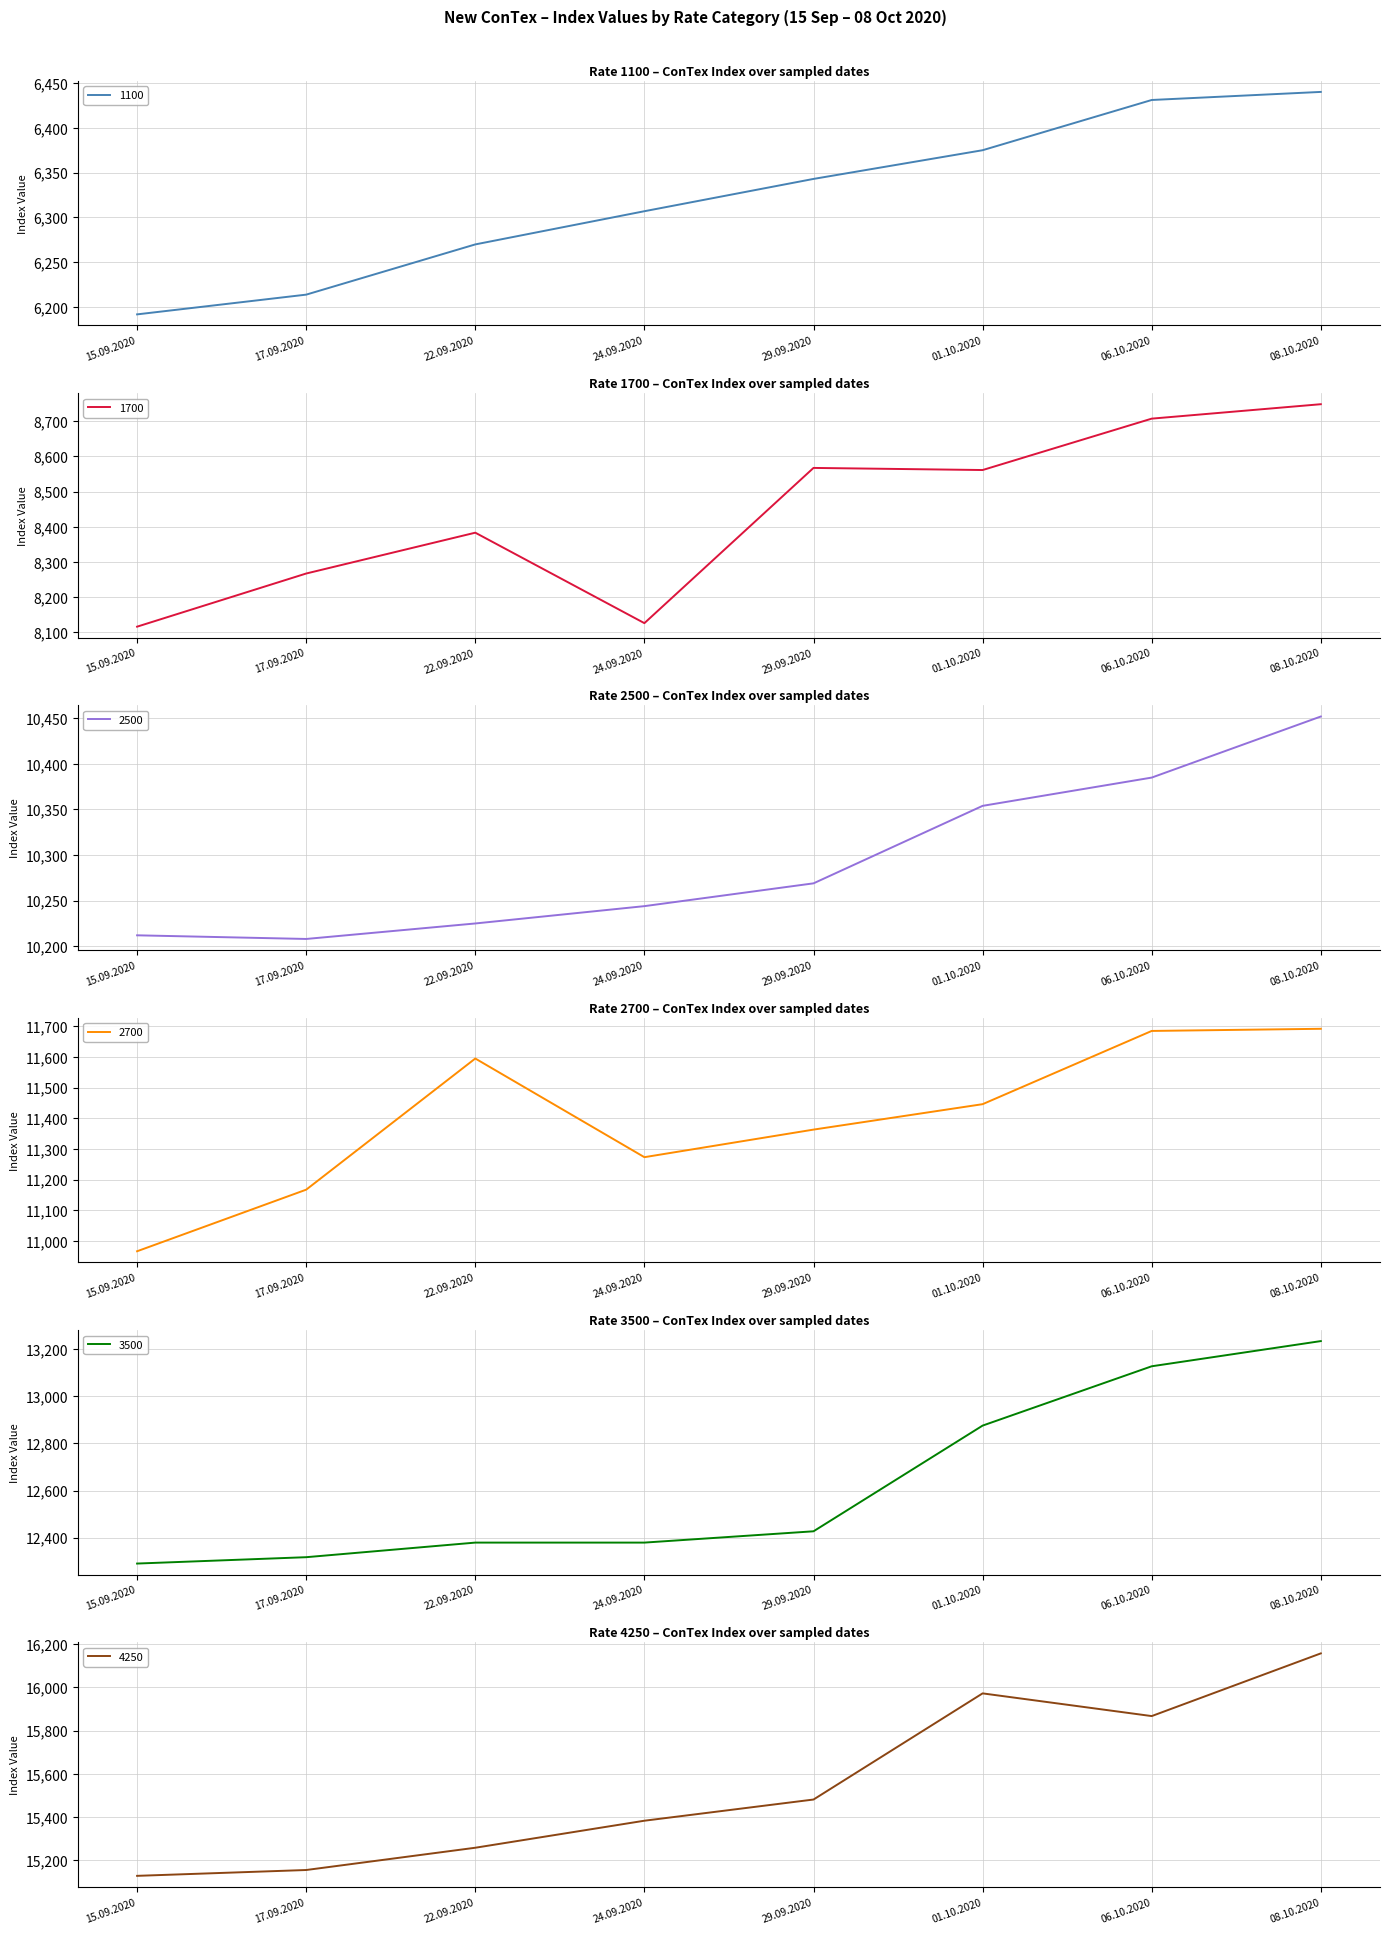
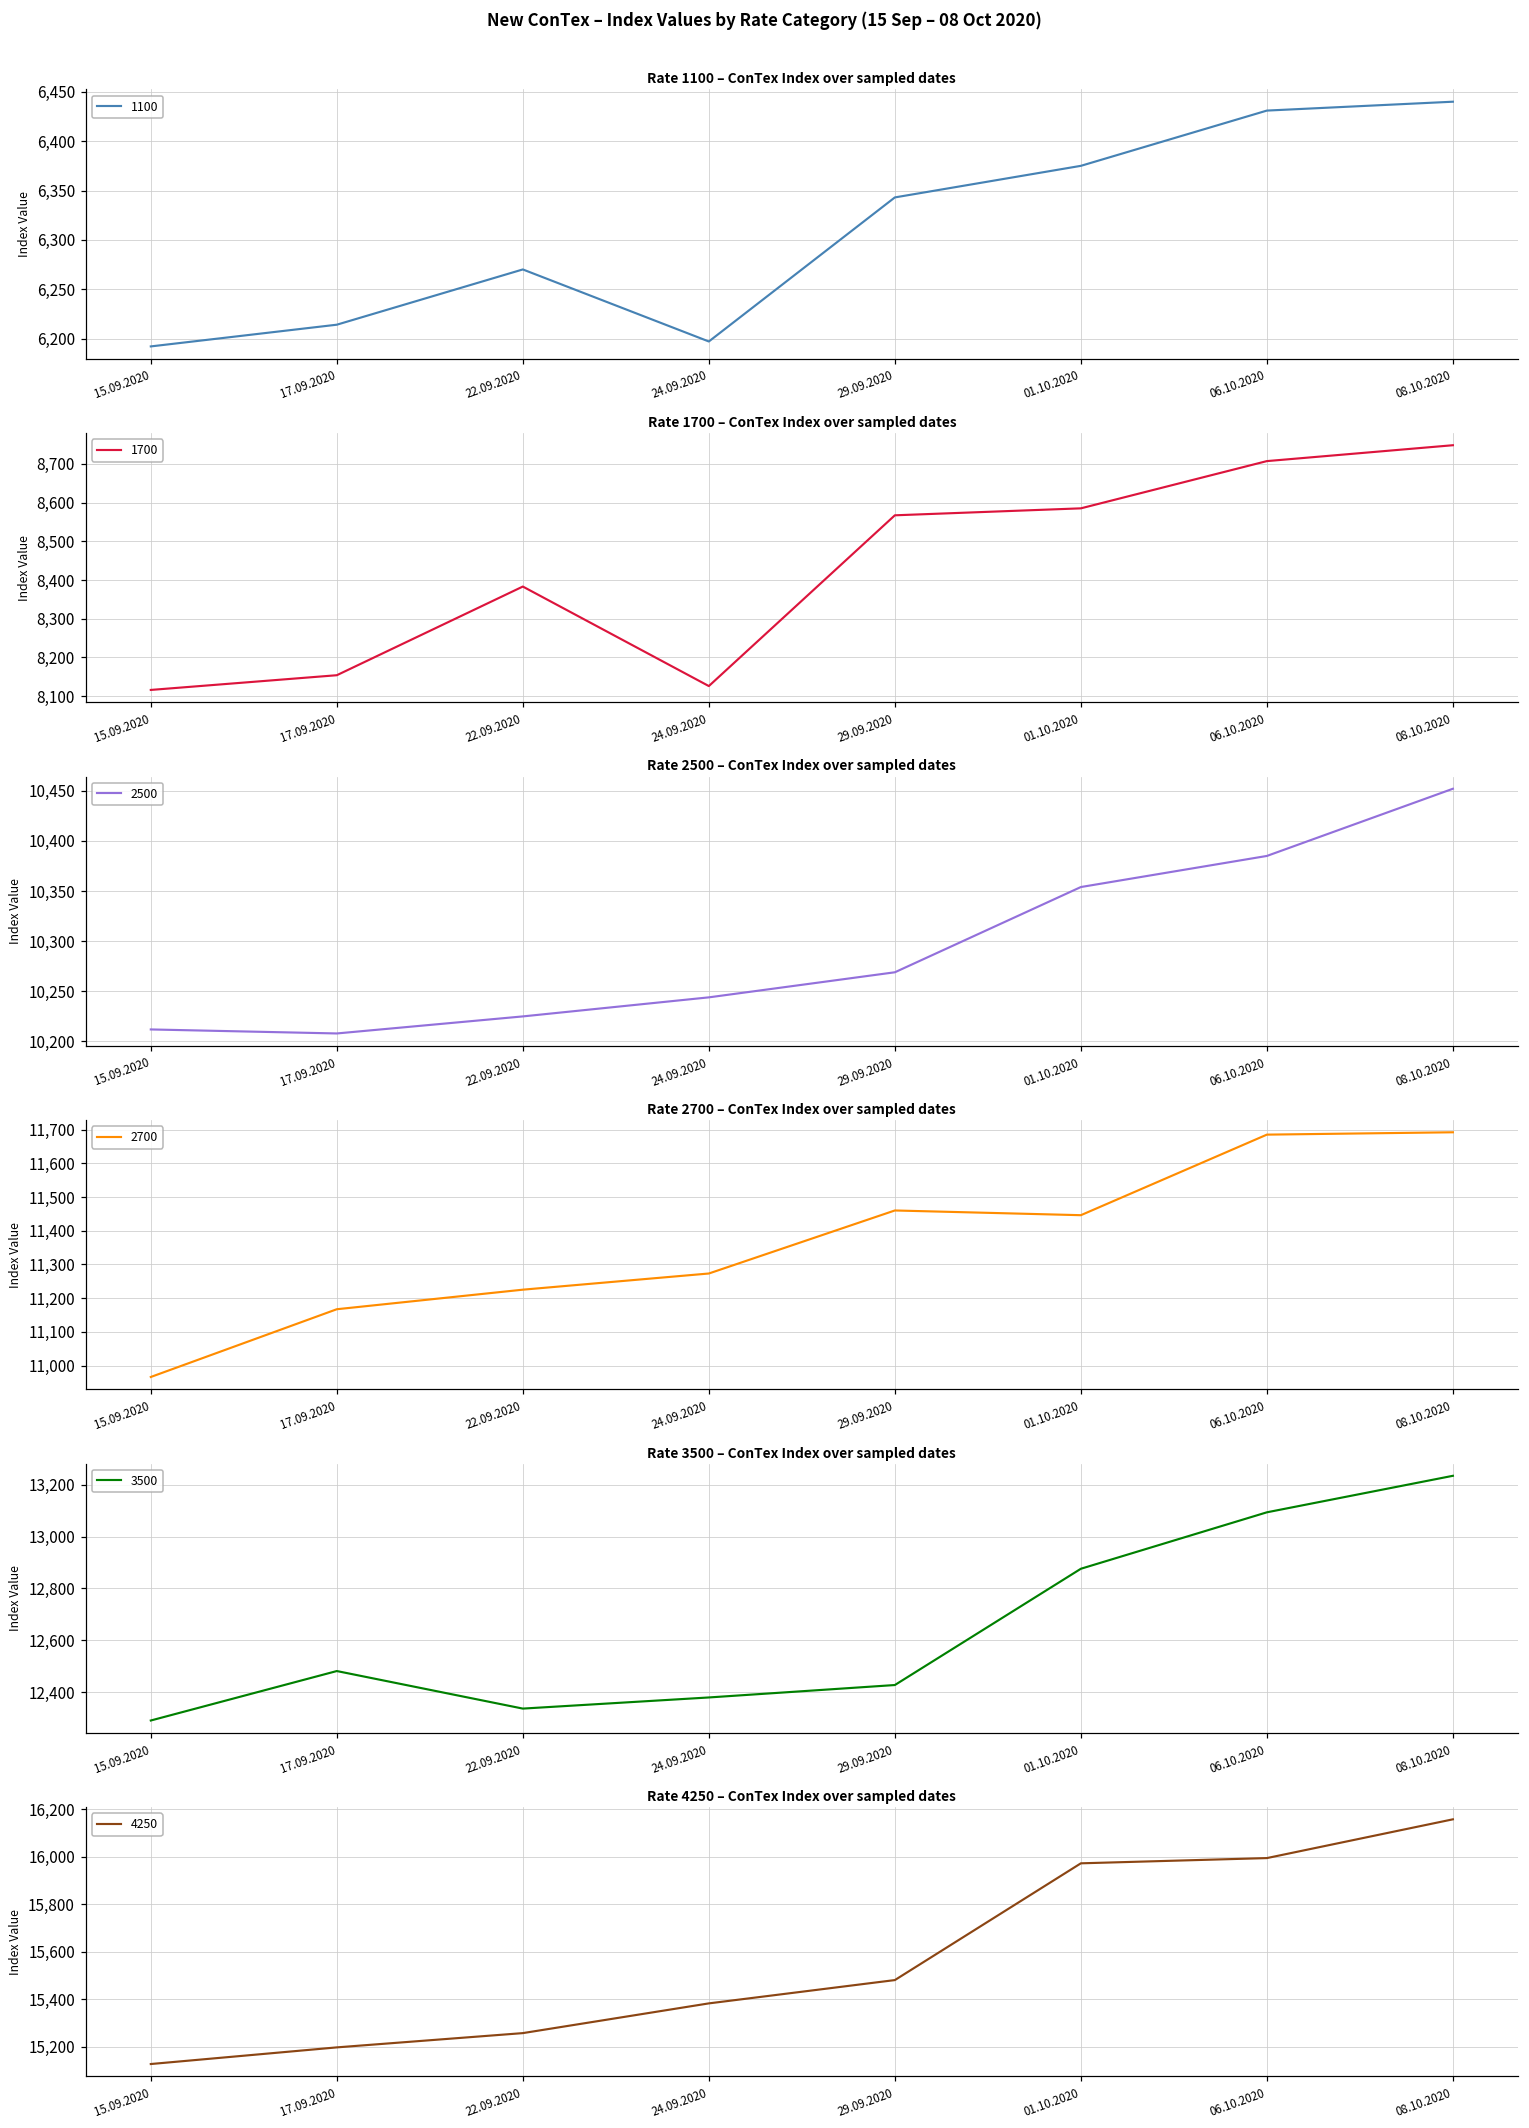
Rate 1100 – ConTex Index over sampled dates, 24.09.2020: 6,310 -> 6,200
Rate 1700 – ConTex Index over sampled dates, 17.09.2020: 8,270 -> 8,150
Rate 1700 – ConTex Index over sampled dates, 01.10.2020: 8,560 -> 8,590
Rate 2700 – ConTex Index over sampled dates, 22.09.2020: 11,600 -> 11,230
Rate 2700 – ConTex Index over sampled dates, 29.09.2020: 11,360 -> 11,460
Rate 3500 – ConTex Index over sampled dates, 17.09.2020: 12,320 -> 12,480
Rate 3500 – ConTex Index over sampled dates, 22.09.2020: 12,380 -> 12,340
Rate 3500 – ConTex Index over sampled dates, 06.10.2020: 13,130 -> 13,090
Rate 4250 – ConTex Index over sampled dates, 17.09.2020: 15,160 -> 15,200
Rate 4250 – ConTex Index over sampled dates, 06.10.2020: 15,870 -> 15,990
